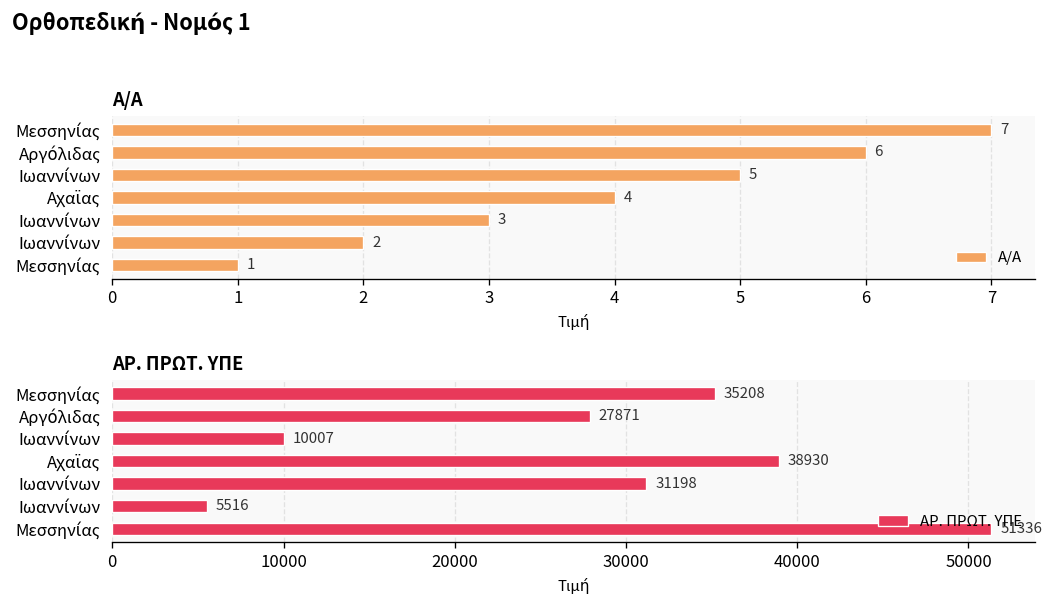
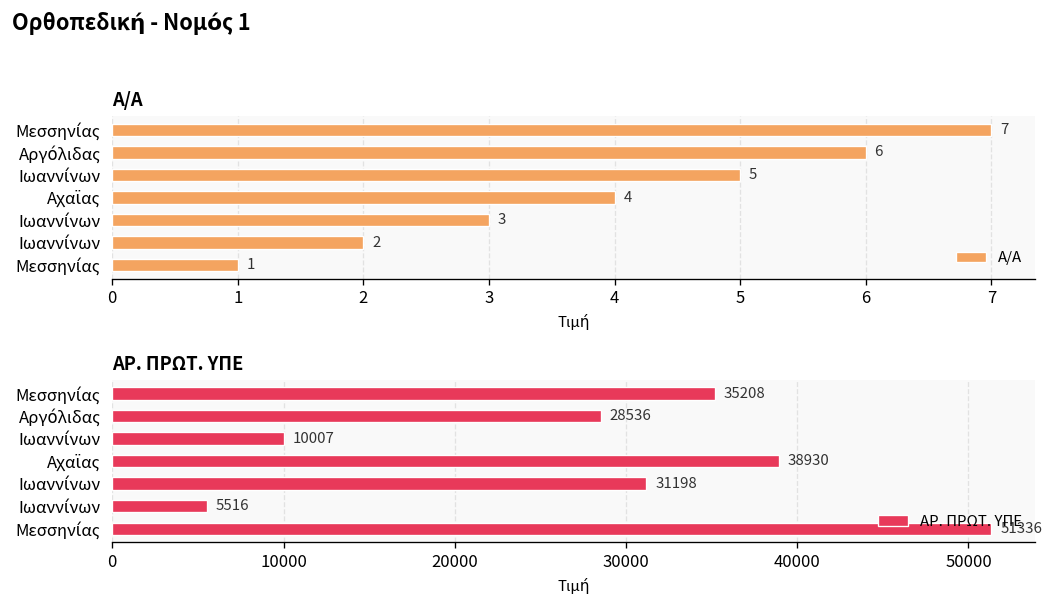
ΑΡ. ΠΡΩΤ. ΥΠΕ, Αργόλιδας: 27871 -> 28536
